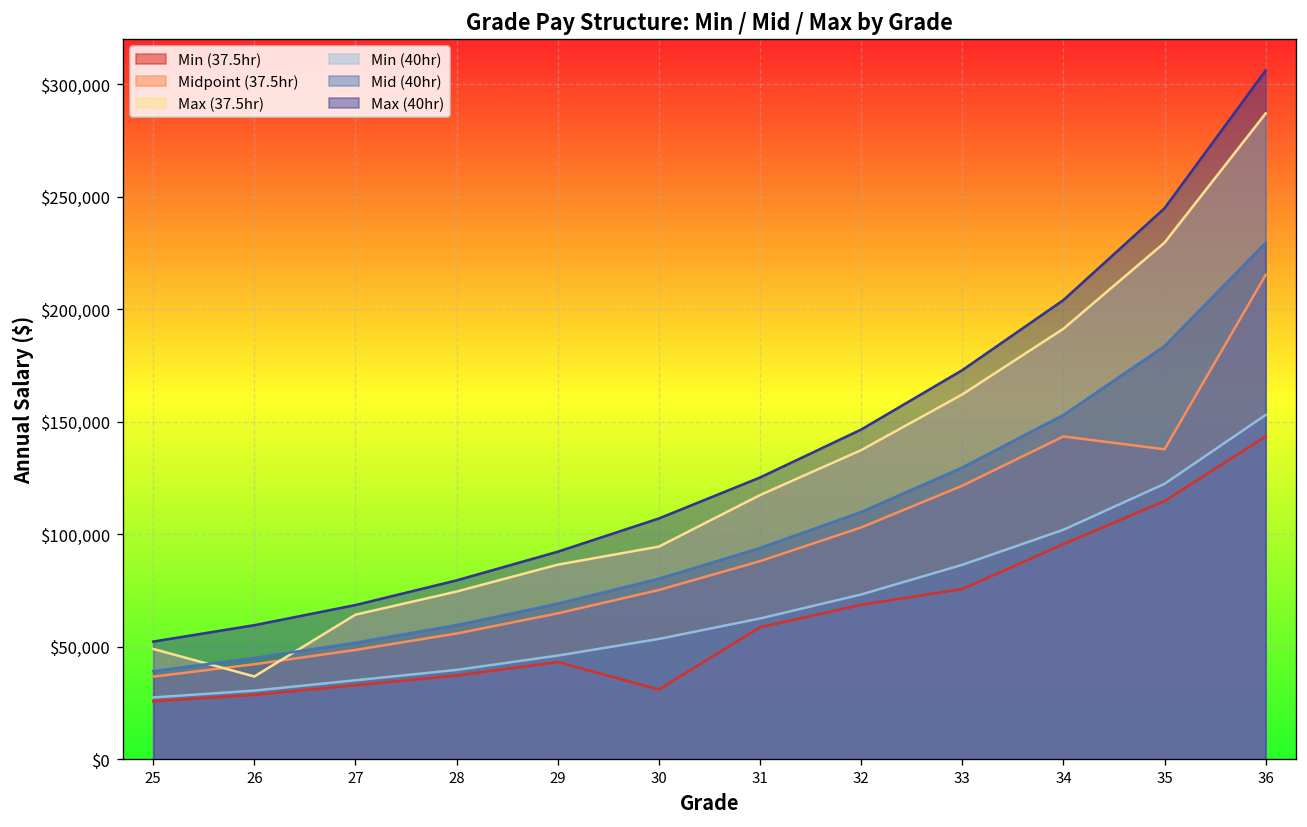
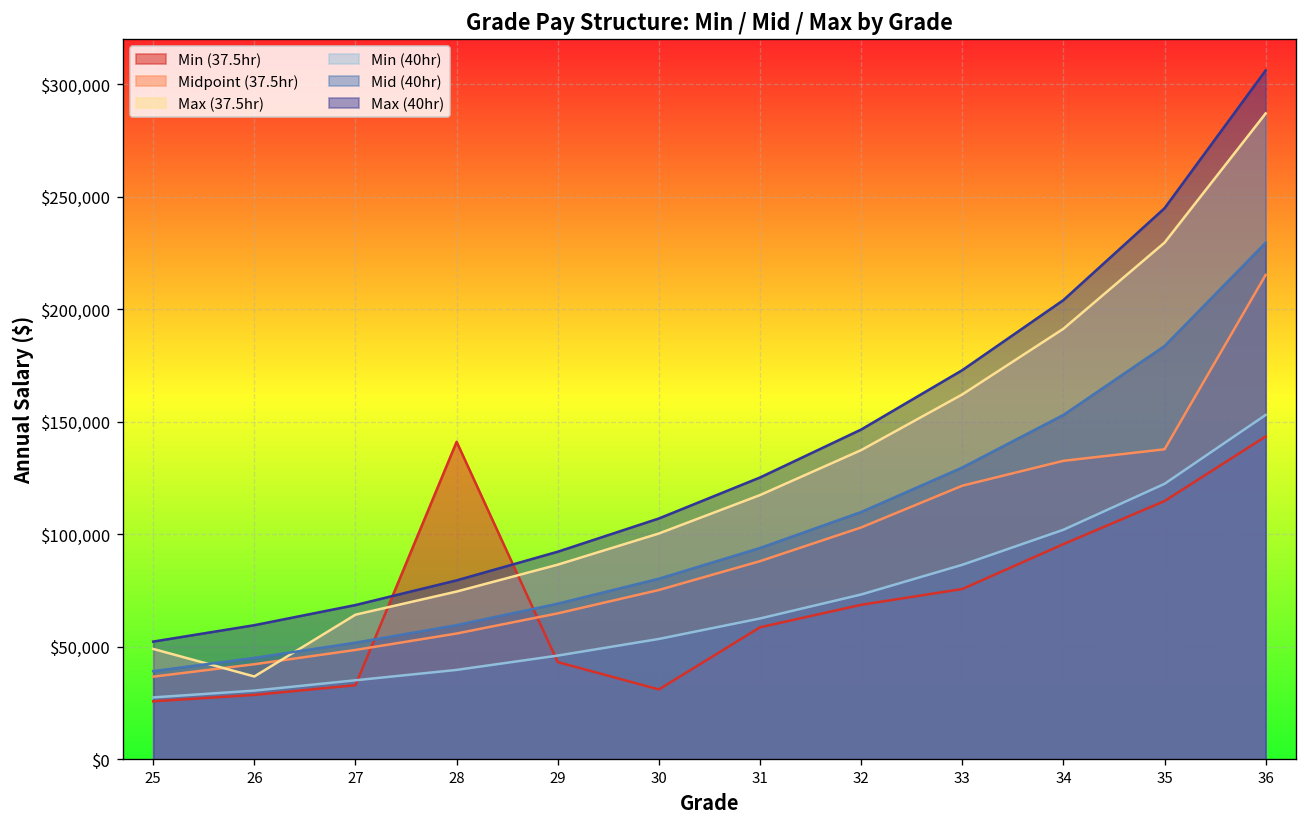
Min (37.5hr), 28: $37,000 -> $141,000
Max (37.5hr), 30: $95,000 -> $100,000
Midpoint (37.5hr), 34: $143,000 -> $133,000
